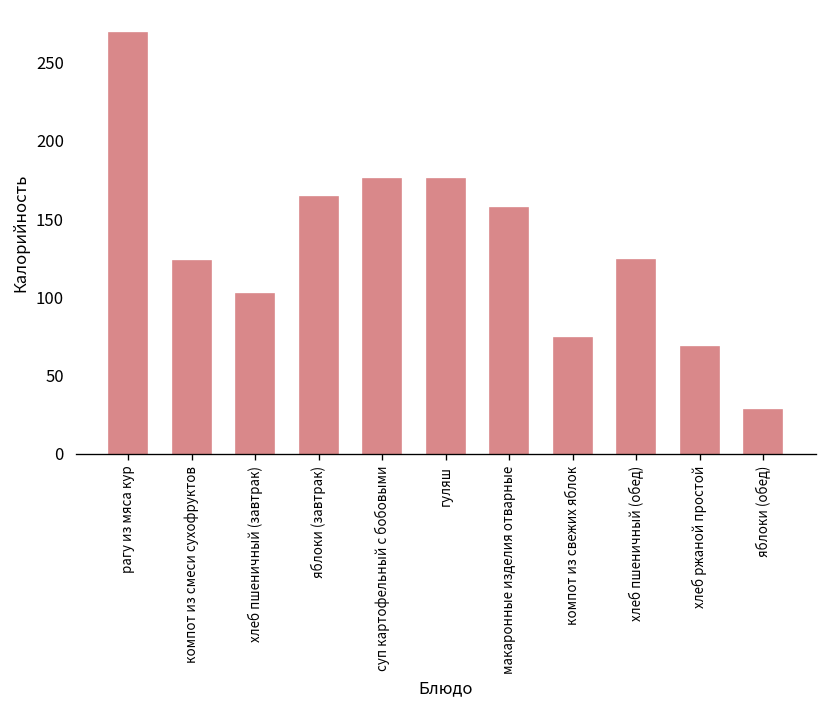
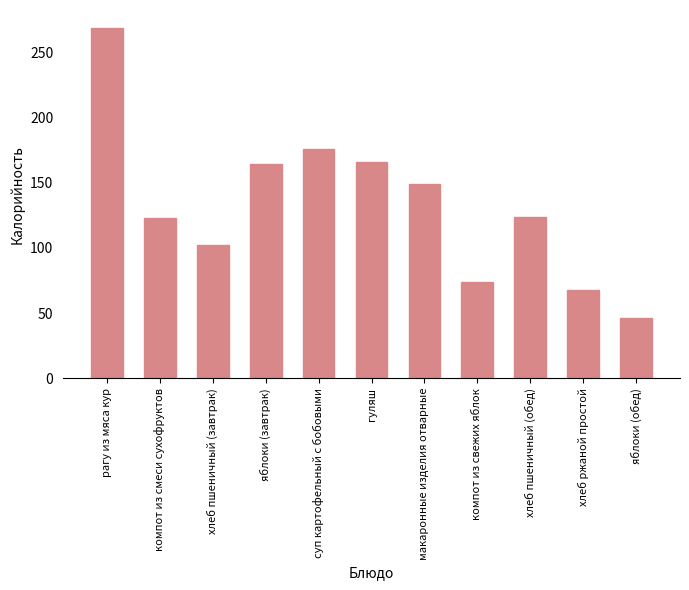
гуляш: 176 -> 166
макаронные изделия отварные: 157 -> 149
яблоки (обед): 28 -> 46
